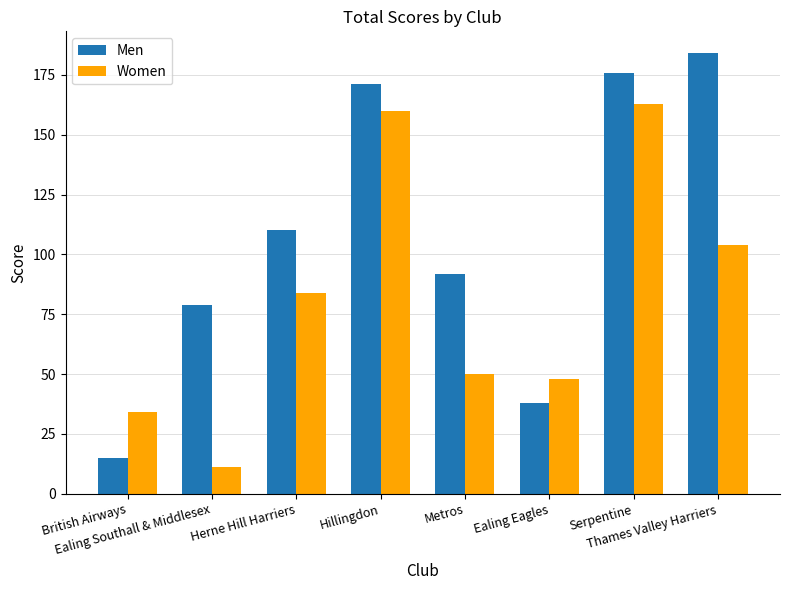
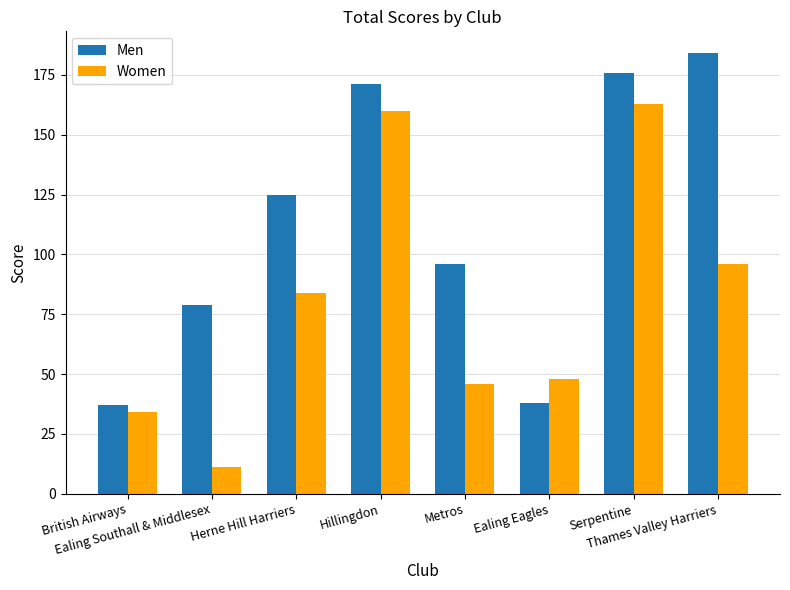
Men, British Airways: 15 -> 37
Men, Herne Hill Harriers: 110 -> 125
Men, Metros: 92 -> 96
Women, Metros: 50 -> 46
Women, Thames Valley Harriers: 104 -> 96
